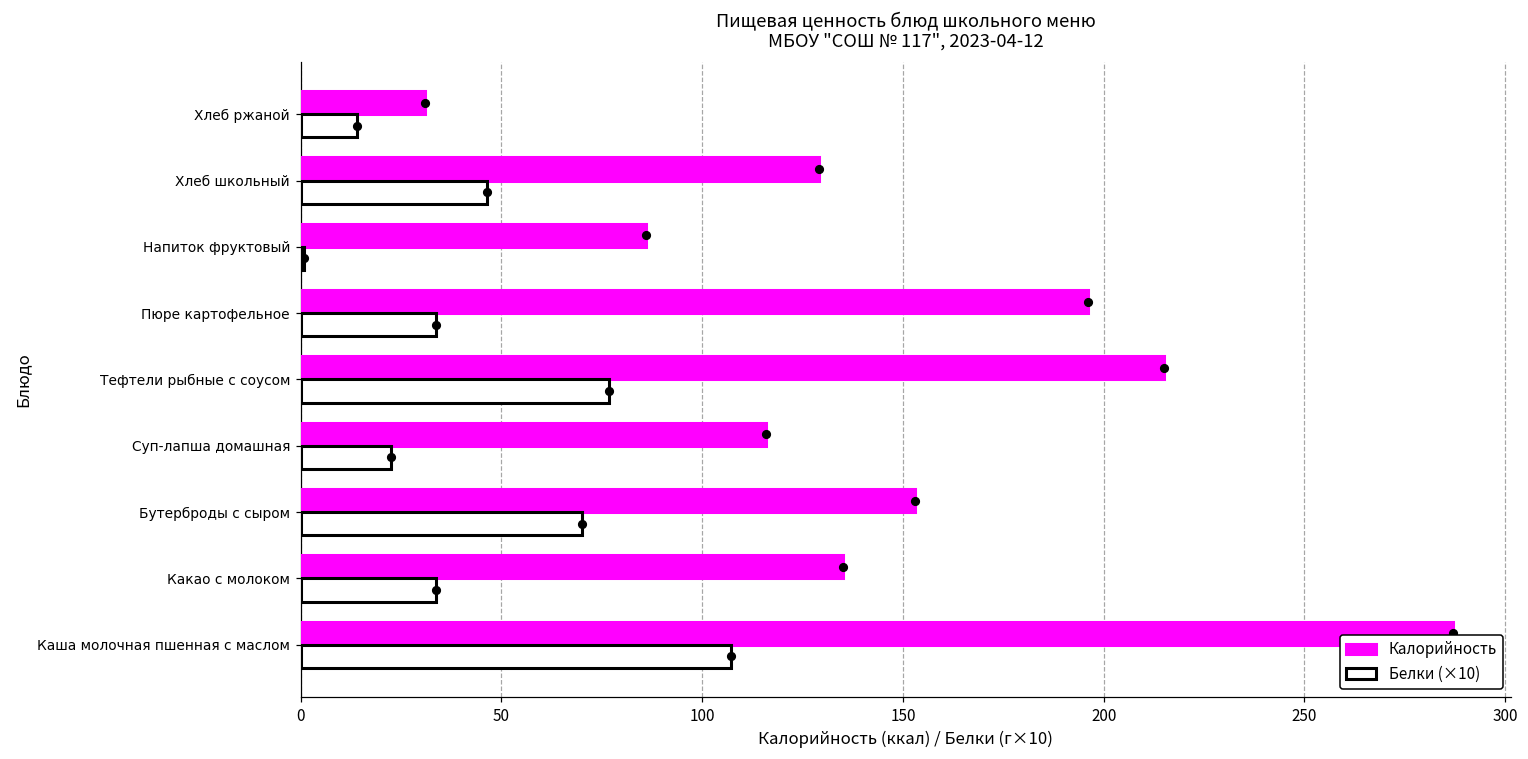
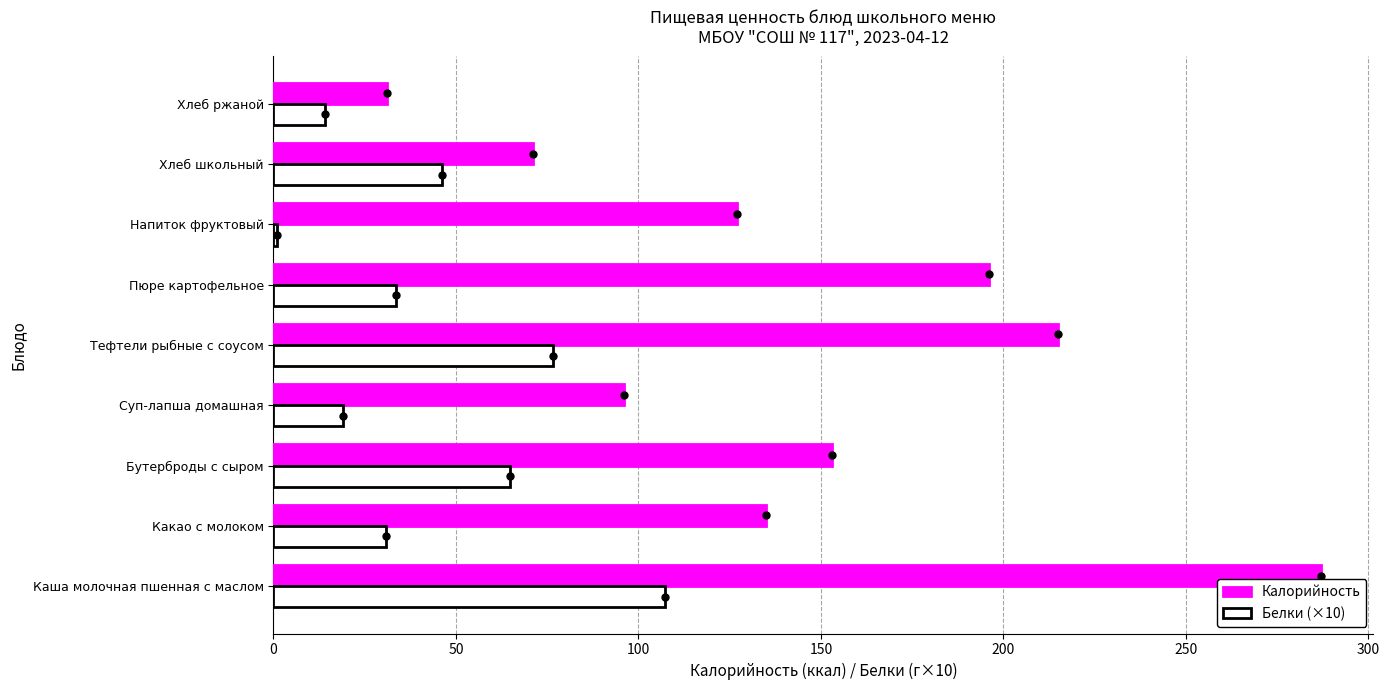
Калорийность, Хлеб школьный: 129 -> 71
Калорийность, Напиток фруктовый: 86 -> 127
Калорийность, Суп-лапша домашная: 116 -> 96
Белки (×10), Суп-лапша домашная: 22 -> 19
Белки (×10), Бутерброды с сыром: 70 -> 65
Белки (×10), Какао с молоком: 34 -> 31
